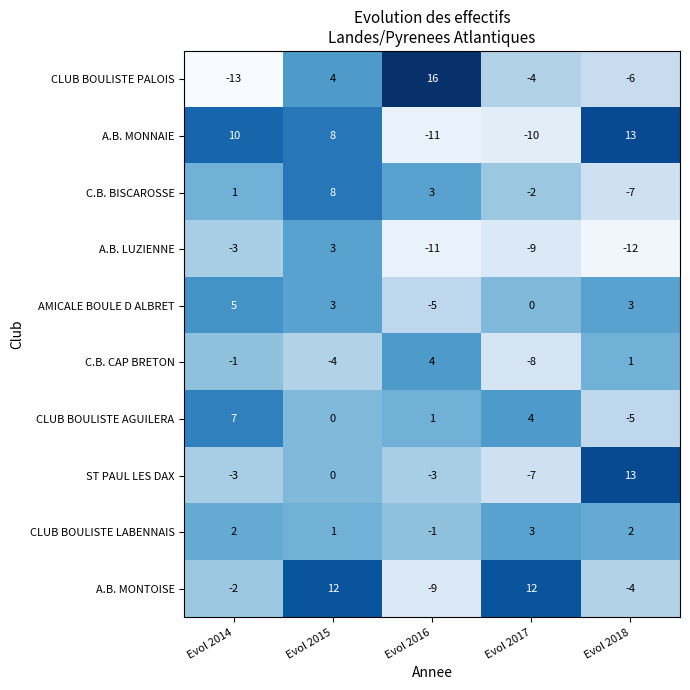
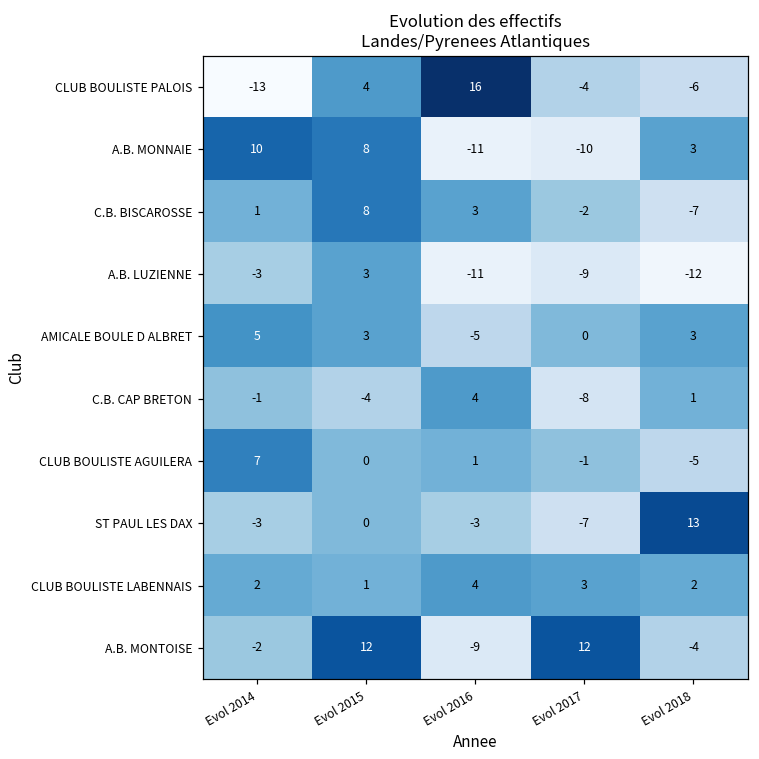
A.B. MONNAIE, Evol 2018: 13 -> 3
CLUB BOULISTE AGUILERA, Evol 2017: 4 -> -1
CLUB BOULISTE LABENNAIS, Evol 2016: -1 -> 4
